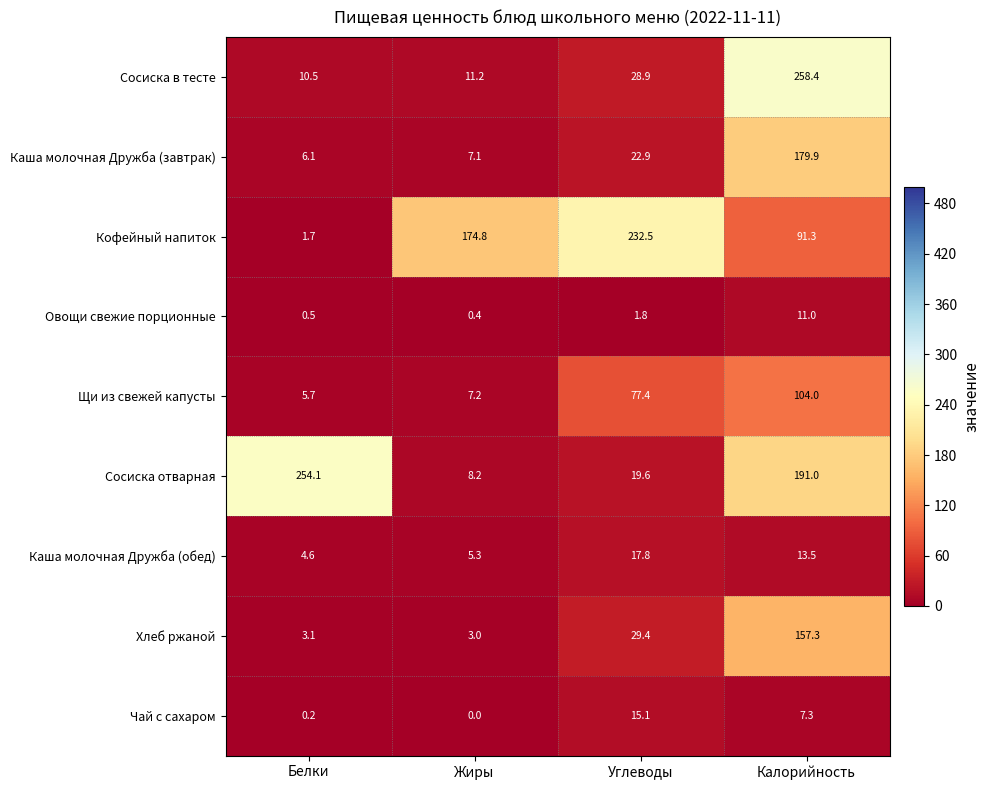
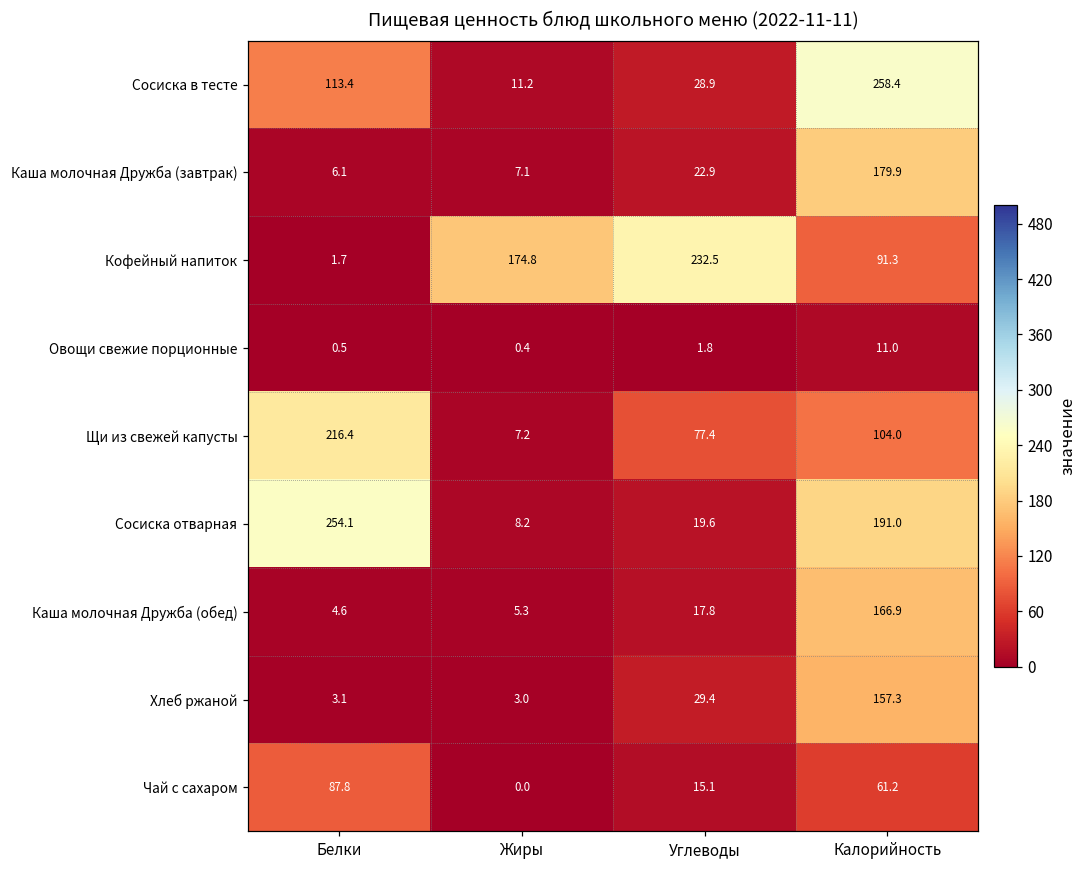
Сосиска в тесте, Белки: 10.5 -> 113.4
Щи из свежей капусты, Белки: 5.7 -> 216.4
Каша молочная Дружба (обед), Калорийность: 13.5 -> 166.9
Чай с сахаром, Белки: 0.2 -> 87.8
Чай с сахаром, Калорийность: 7.3 -> 61.2
